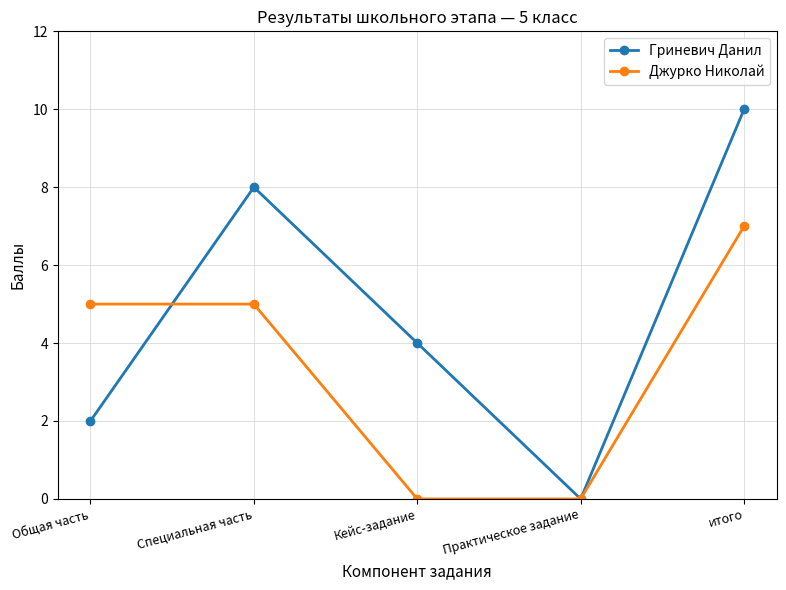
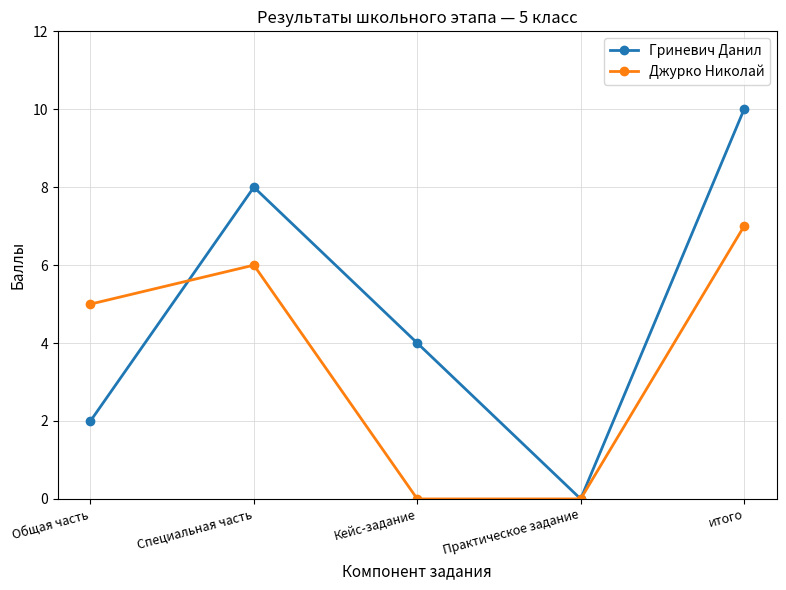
Джурко Николай, Специальная часть: 5 -> 6
